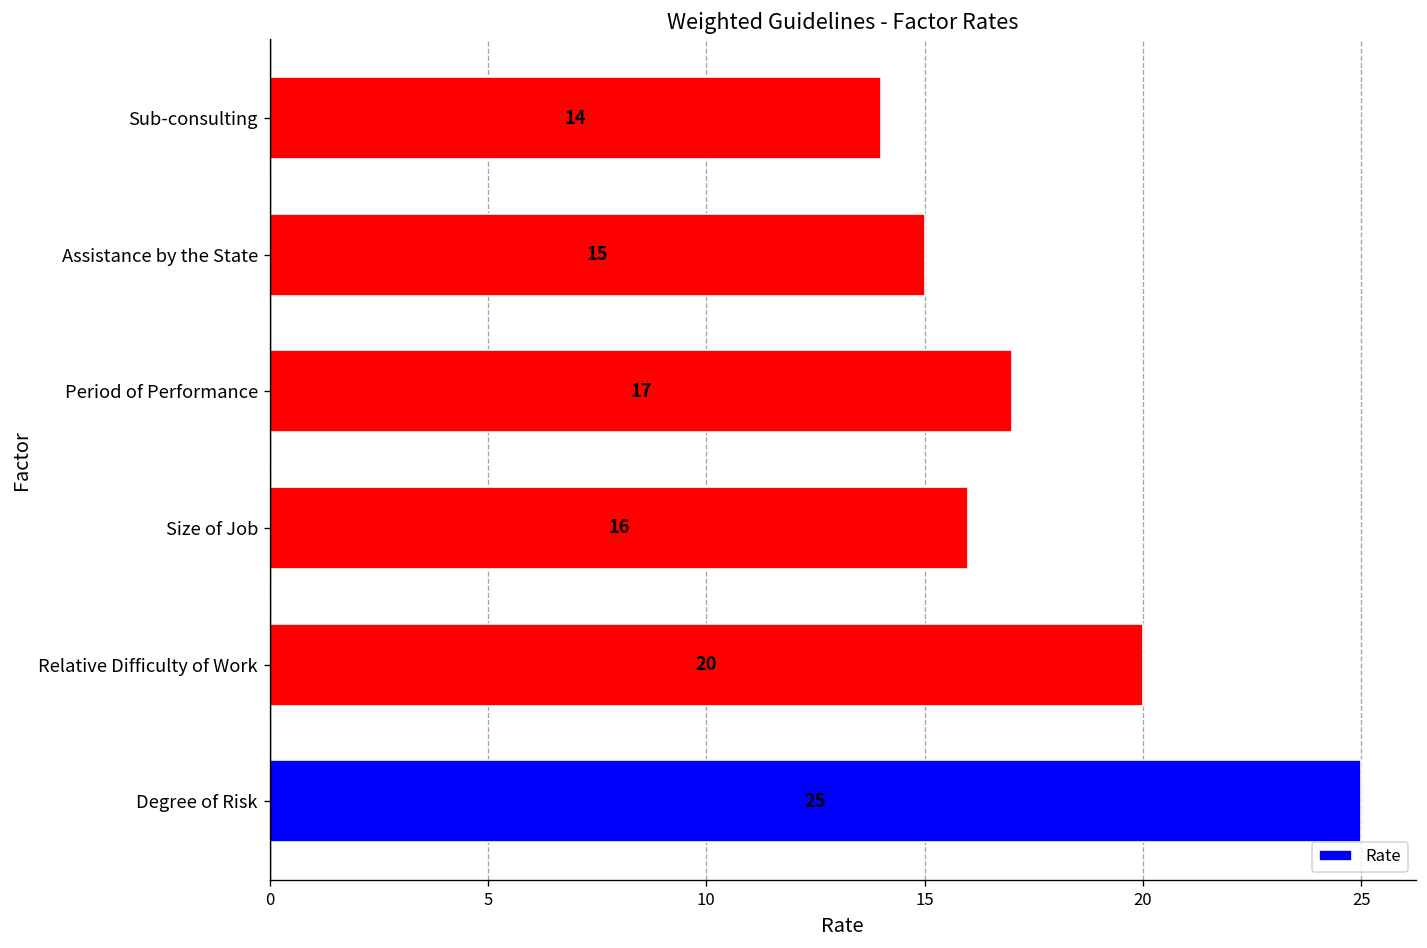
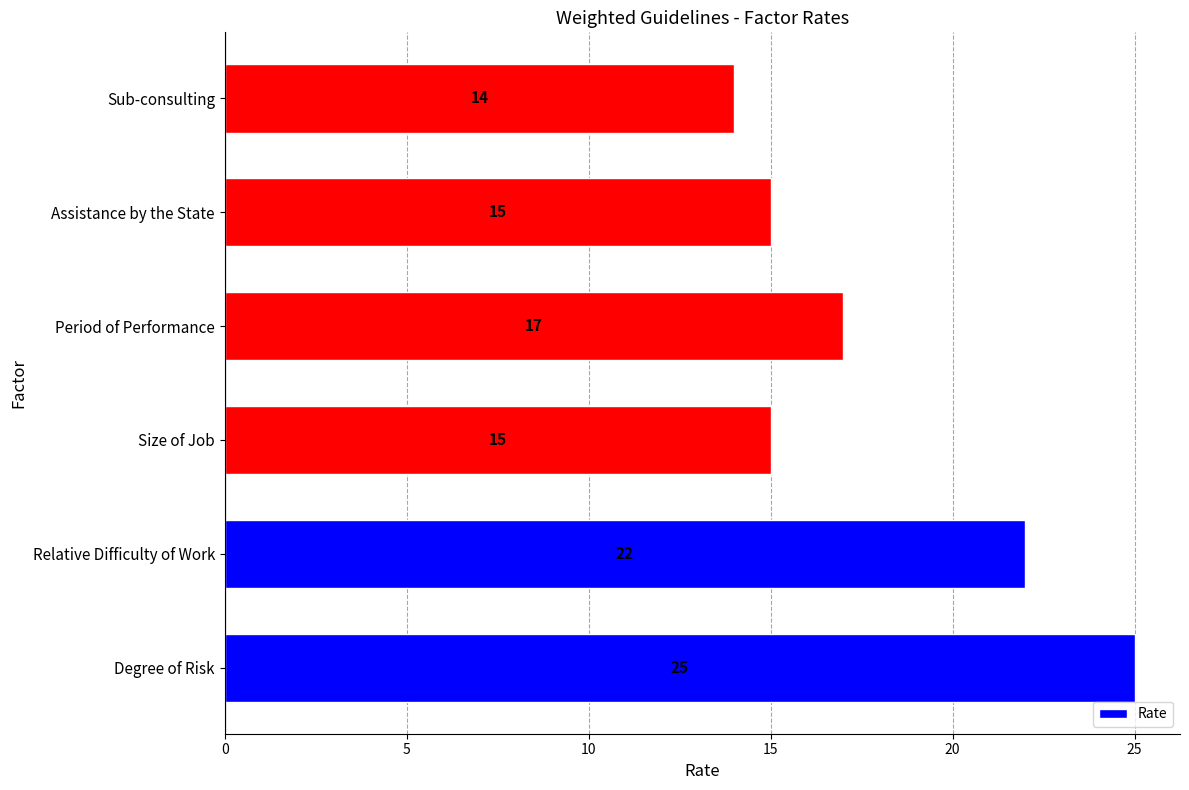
Size of Job: 16 -> 15
Relative Difficulty of Work: 20 -> 22
